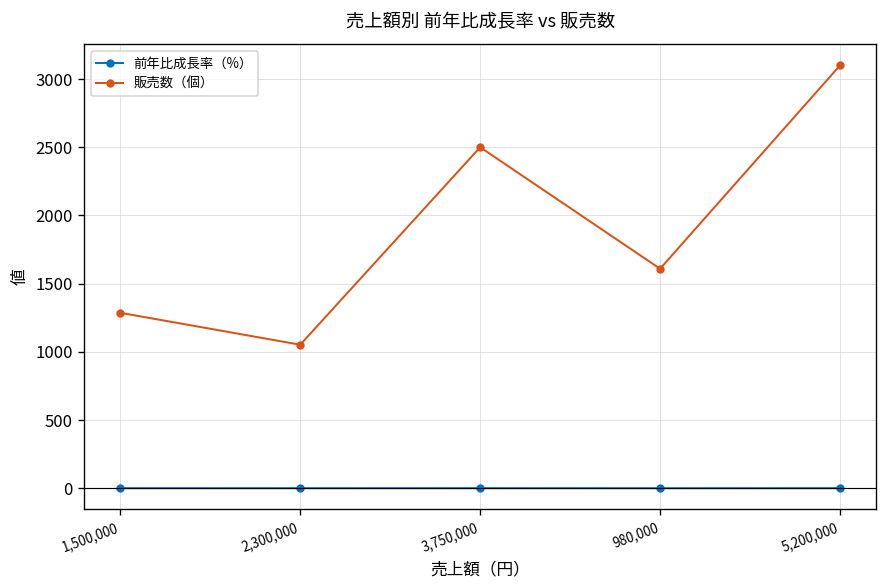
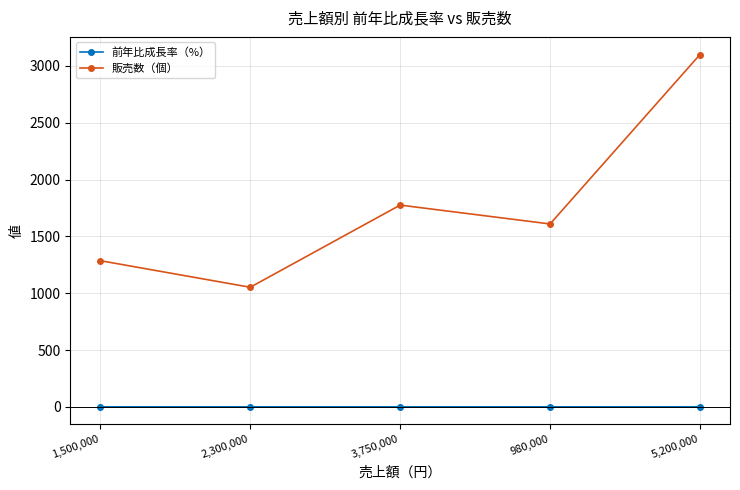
販売数（個）, 3,750,000: 2500 -> 1780
